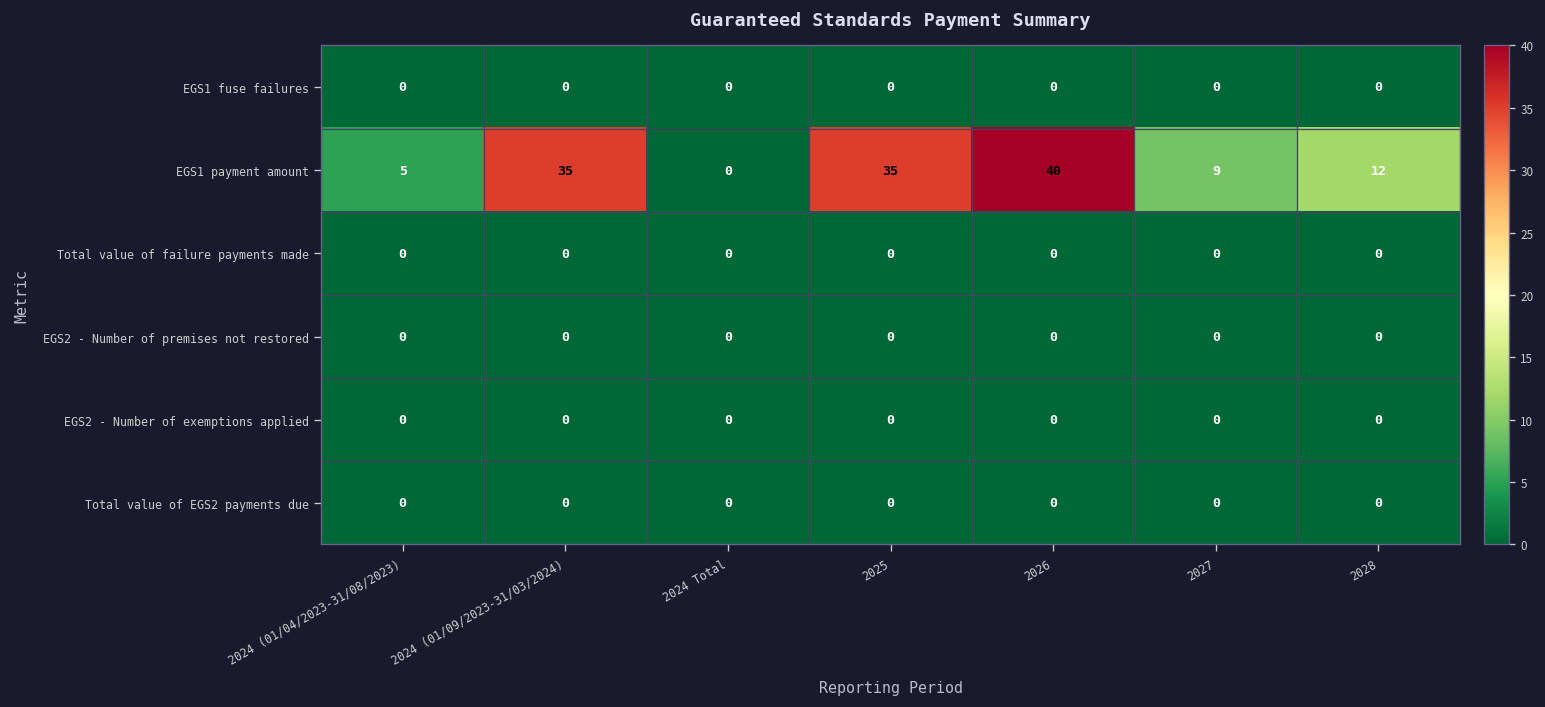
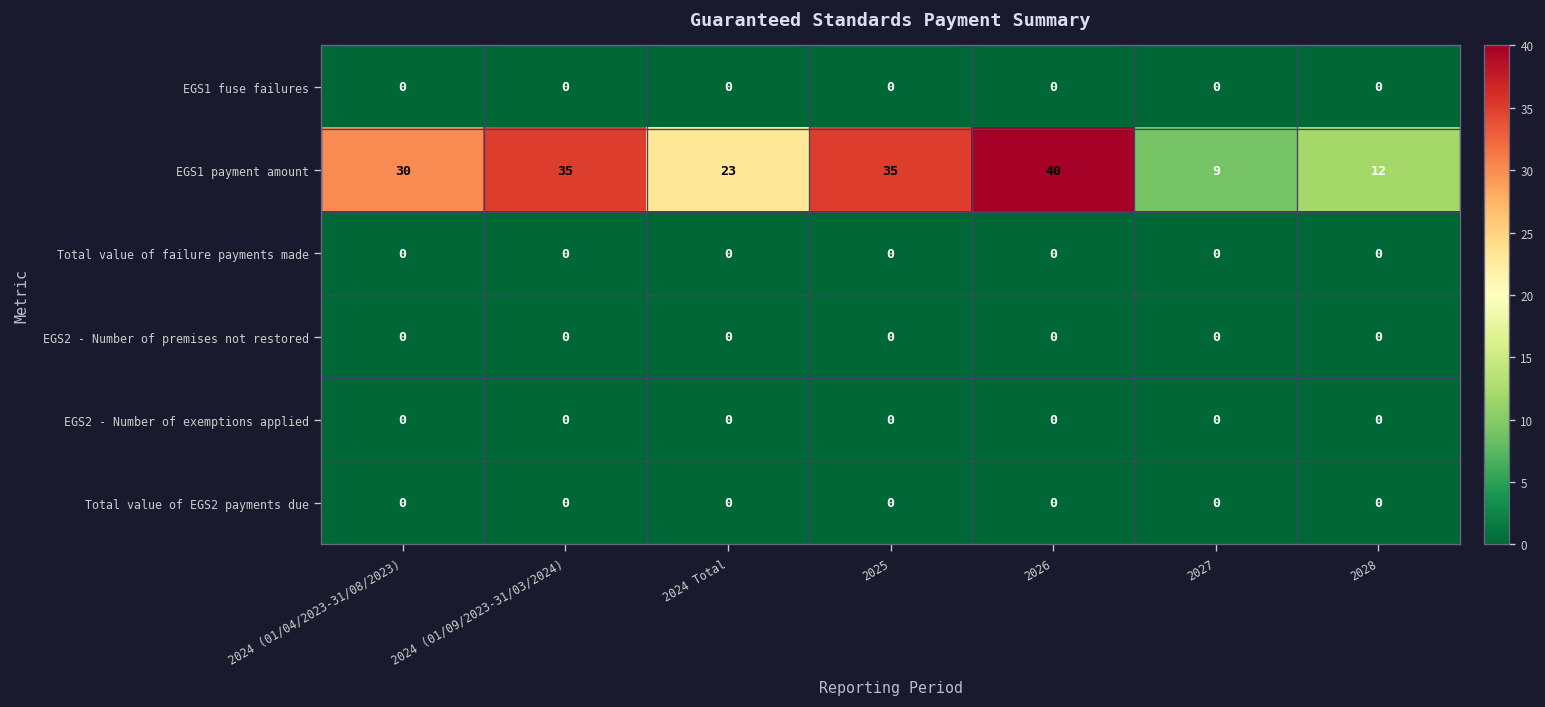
EGS1 payment amount, 2024 (01/04/2023-31/08/2023): 5 -> 30
EGS1 payment amount, 2024 Total: 0 -> 23
